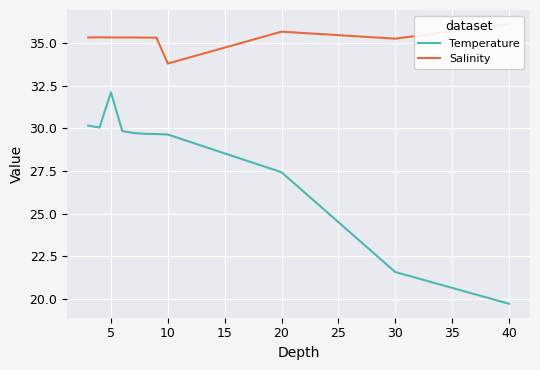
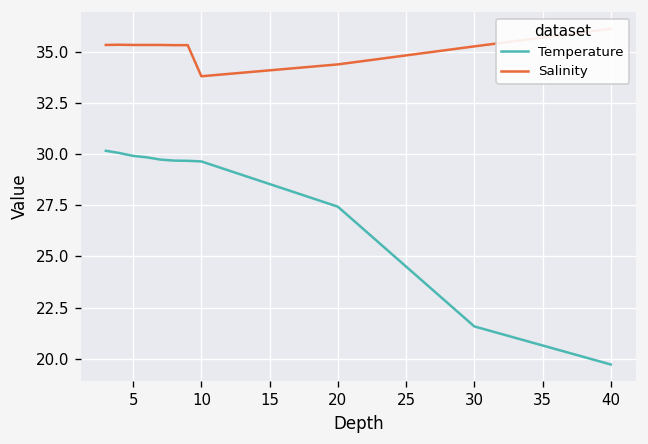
Temperature, 5: 32.1 -> 29.9
Salinity, 20: 35.7 -> 34.4
